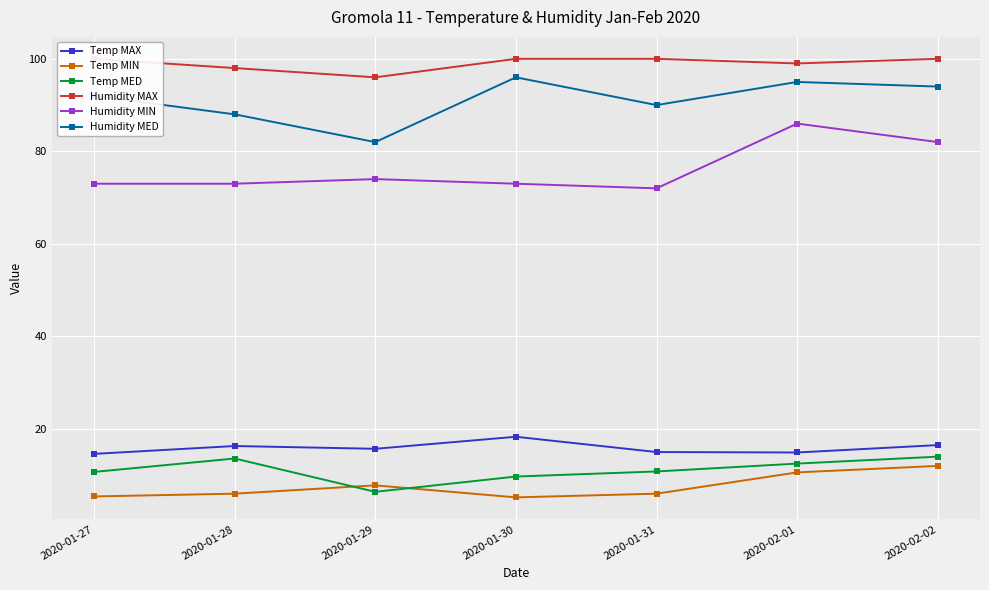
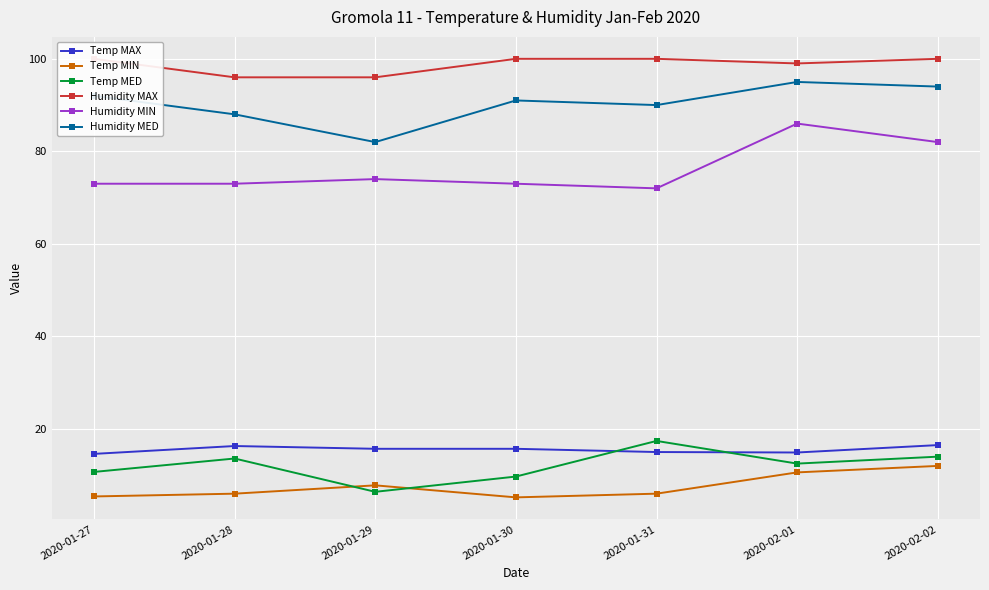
Humidity MAX, 2020-01-28: 98 -> 96
Temp MAX, 2020-01-30: 18 -> 16
Humidity MED, 2020-01-30: 96 -> 91
Temp MED, 2020-01-31: 11 -> 17
